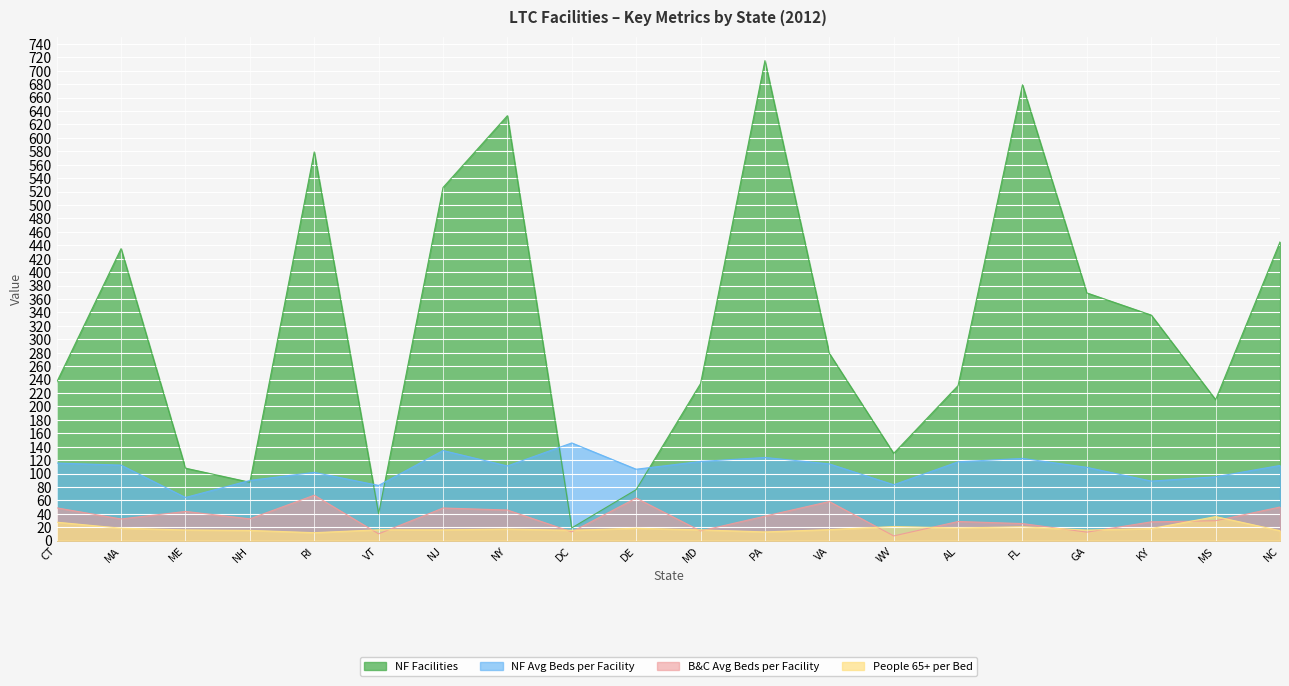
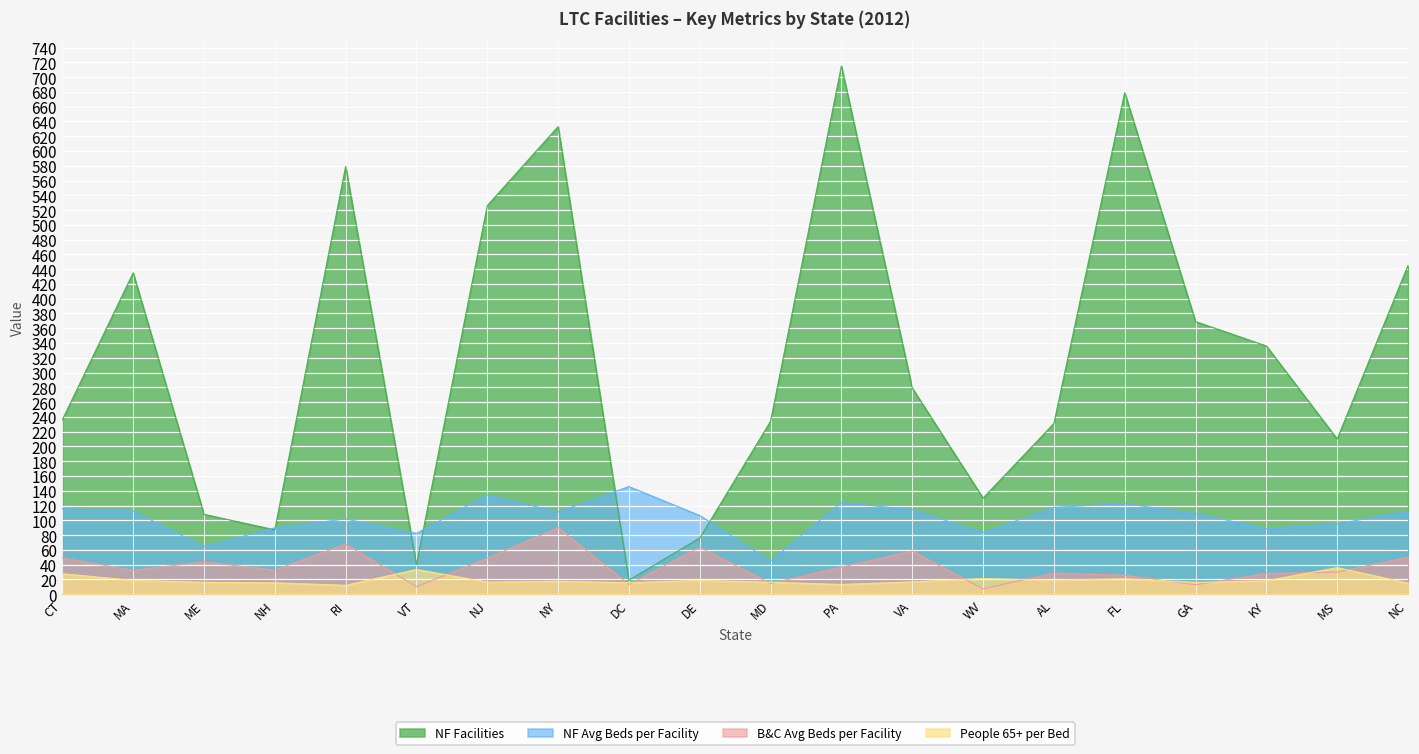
People 65+ per Bed, VT: 20 -> 30
B&C Avg Beds per Facility, NY: 50 -> 90
NF Avg Beds per Facility, MD: 120 -> 40
